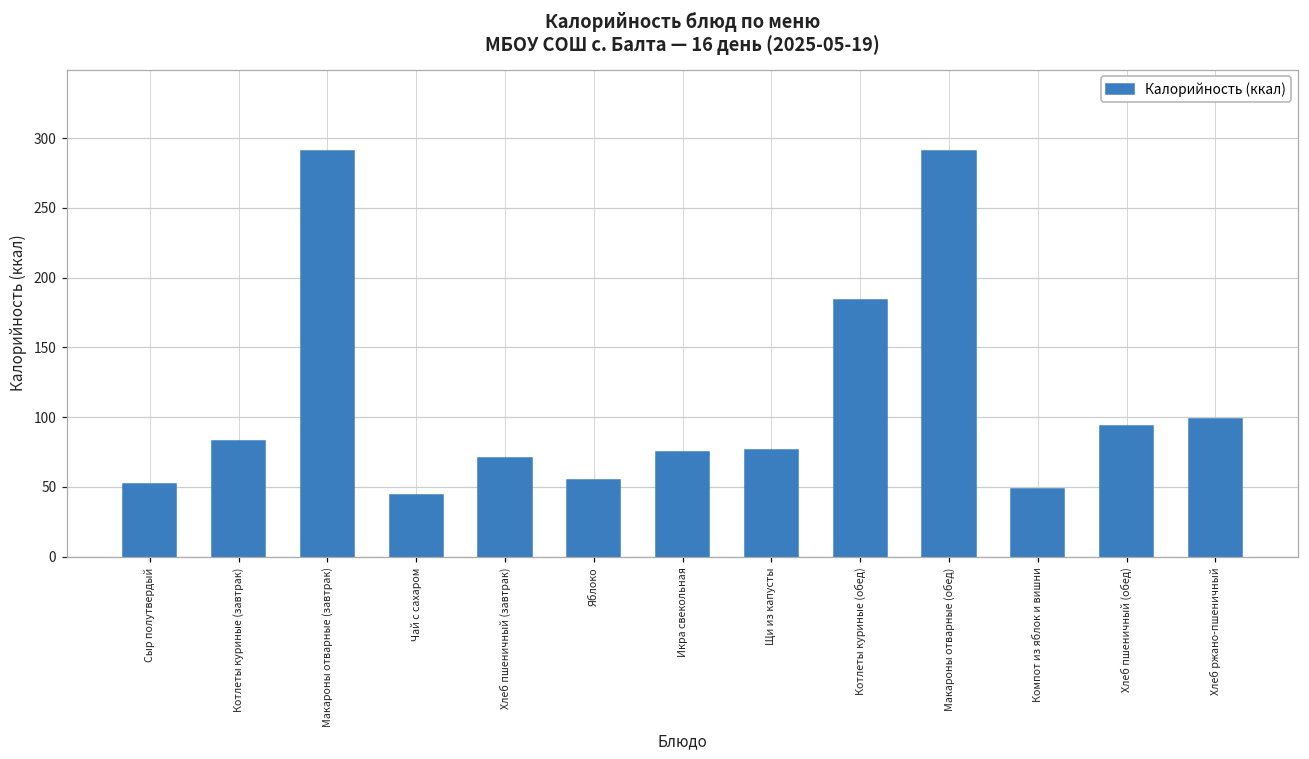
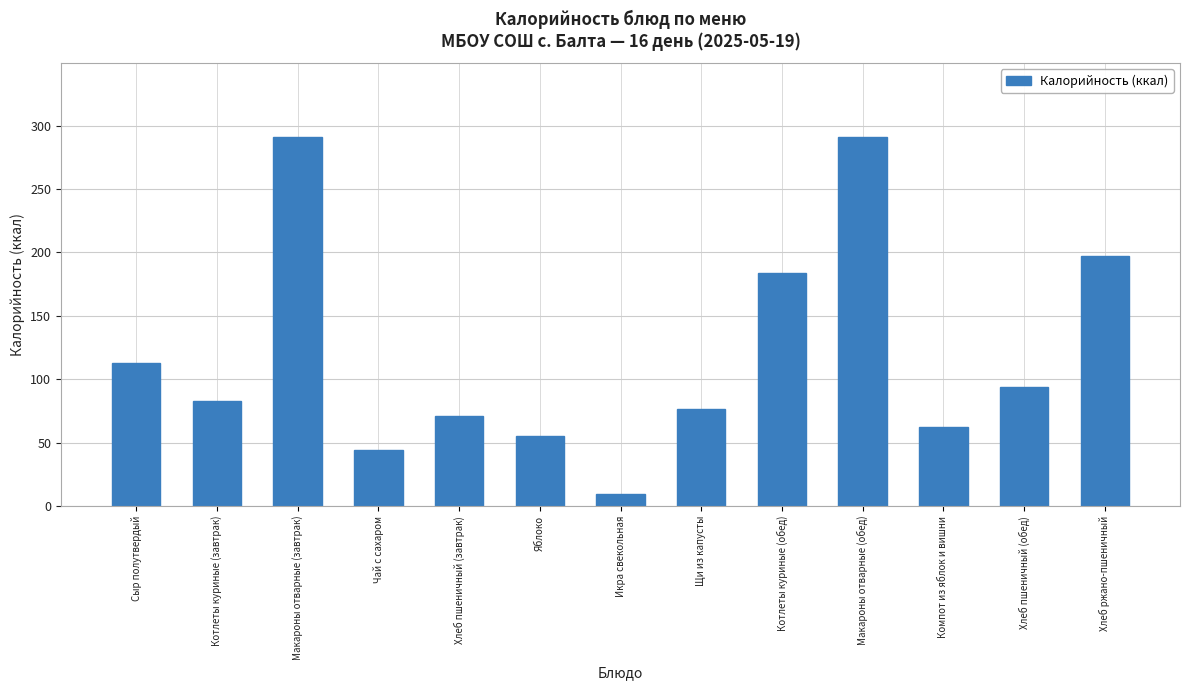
Сыр полутвердый: 52 -> 113
Икра свекольная: 75 -> 9
Компот из яблок и вишни: 48 -> 63
Хлеб ржано-пшеничный: 99 -> 197
